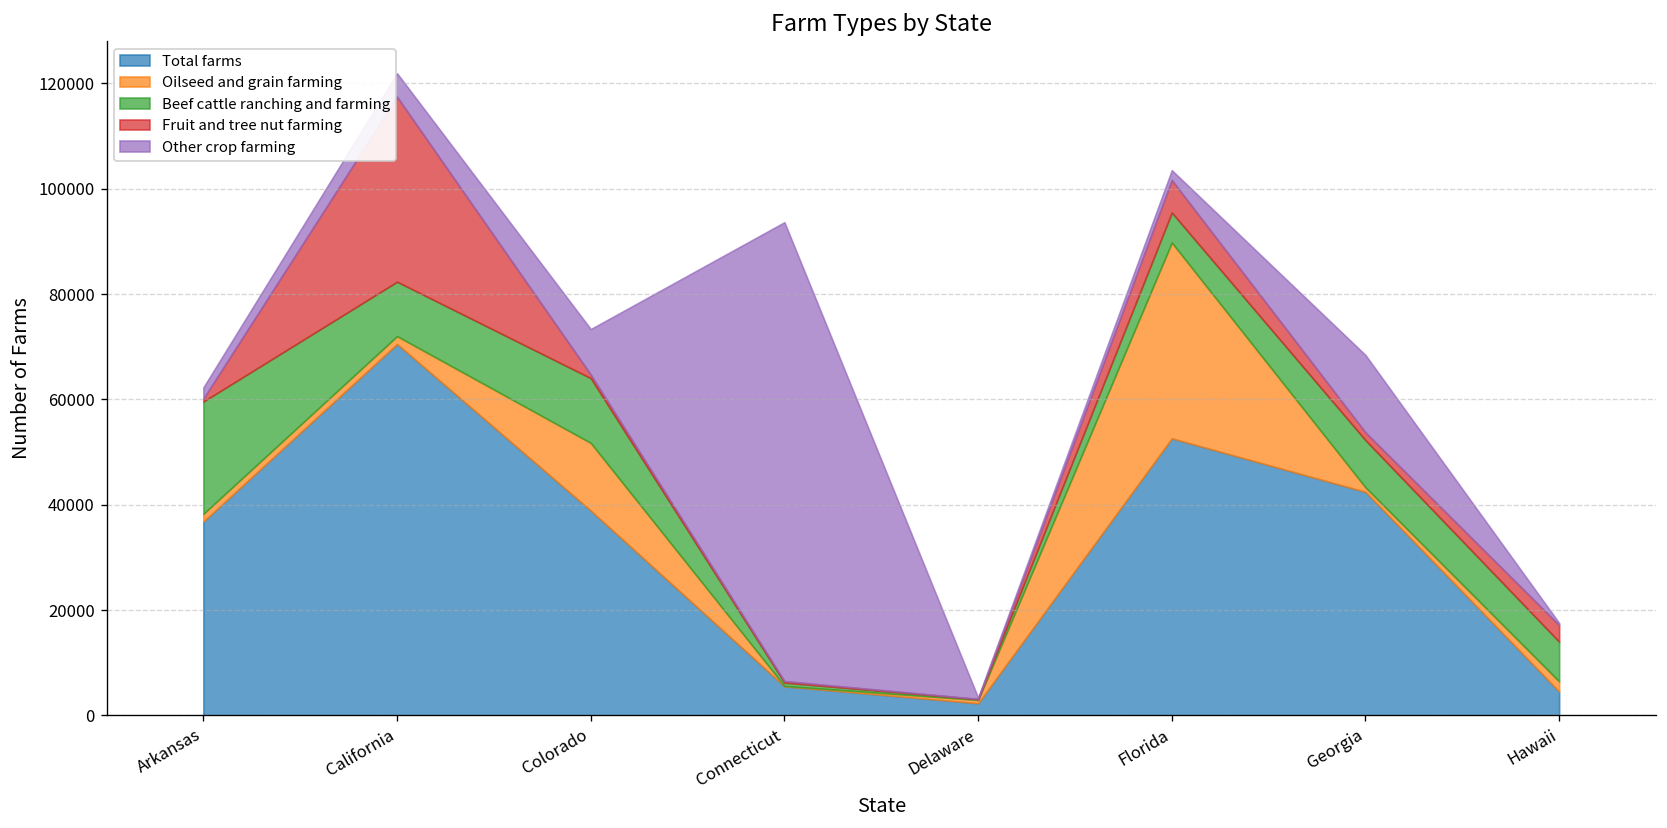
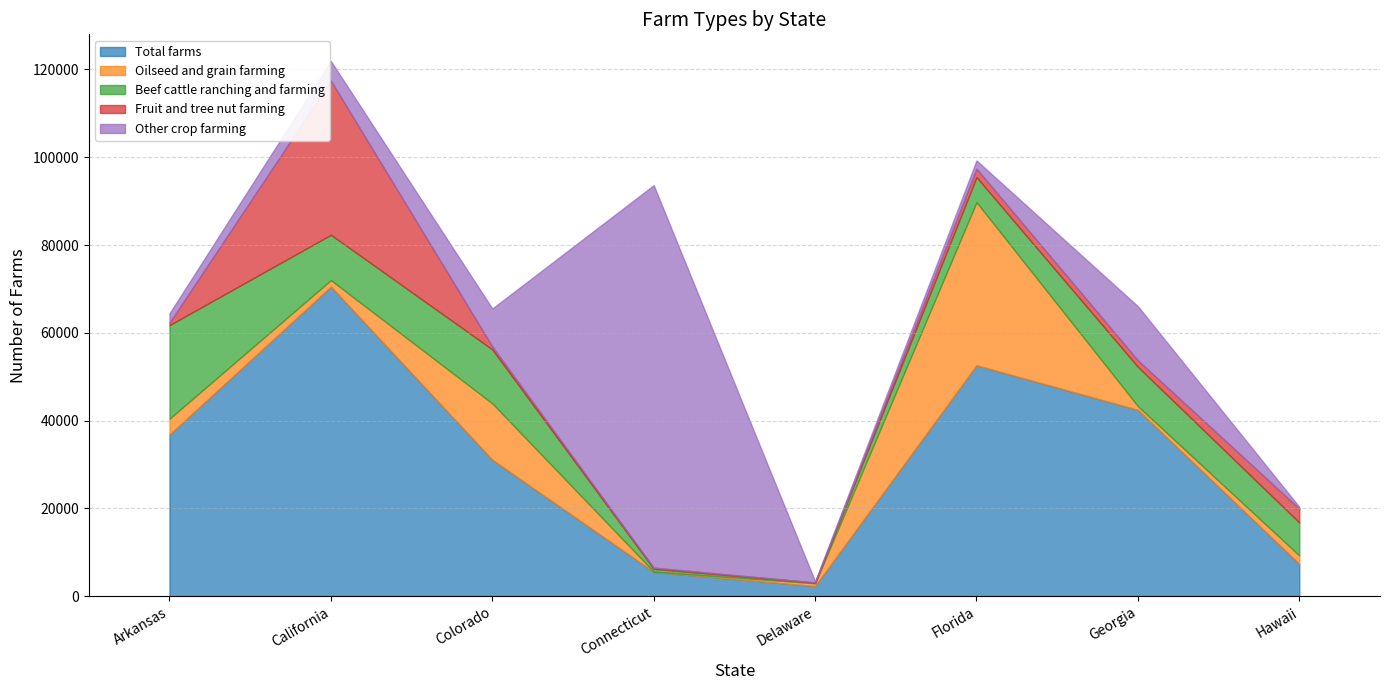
Oilseed and grain farming, Arkansas: 1000 -> 4000
Total farms, Colorado: 39000 -> 31000
Fruit and tree nut farming, Florida: 6000 -> 2000
Other crop farming, Georgia: 15000 -> 12000
Total farms, Hawaii: 5000 -> 7000
